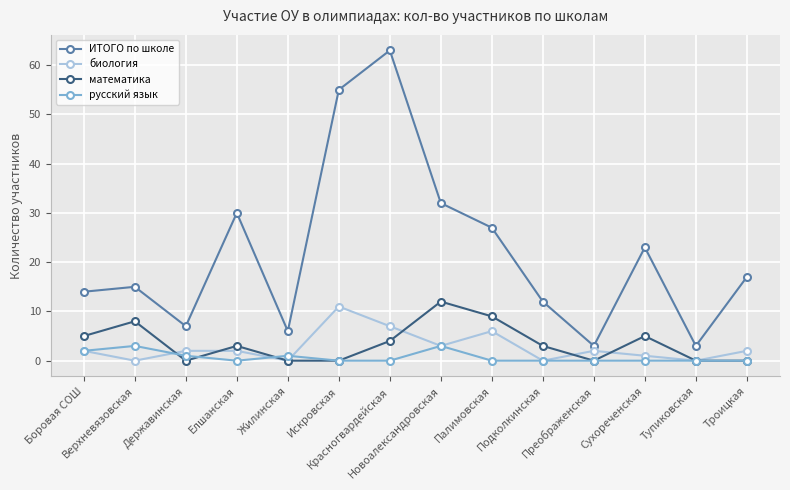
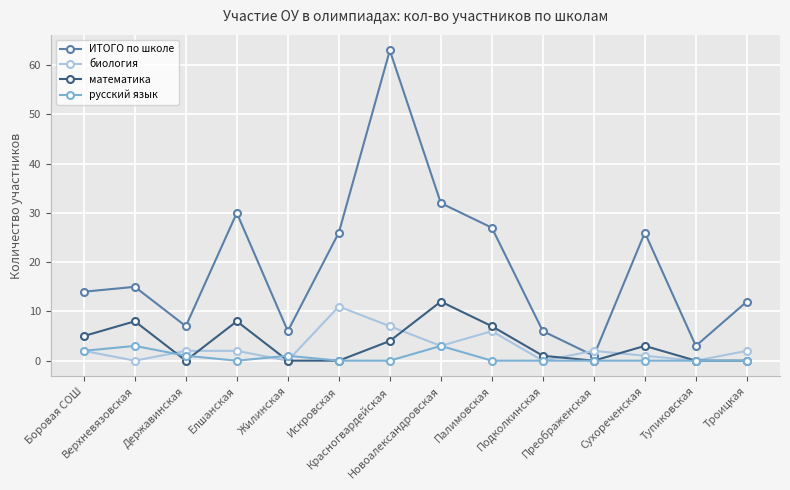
математика, Елшанская: 3 -> 8
ИТОГО по школе, Искровская: 55 -> 26
математика, Палимовская: 9 -> 7
ИТОГО по школе, Подколкинская: 12 -> 6
математика, Подколкинская: 3 -> 1
ИТОГО по школе, Преображенская: 3 -> 1
ИТОГО по школе, Сухореченская: 23 -> 26
математика, Сухореченская: 5 -> 3
ИТОГО по школе, Троицкая: 17 -> 12
